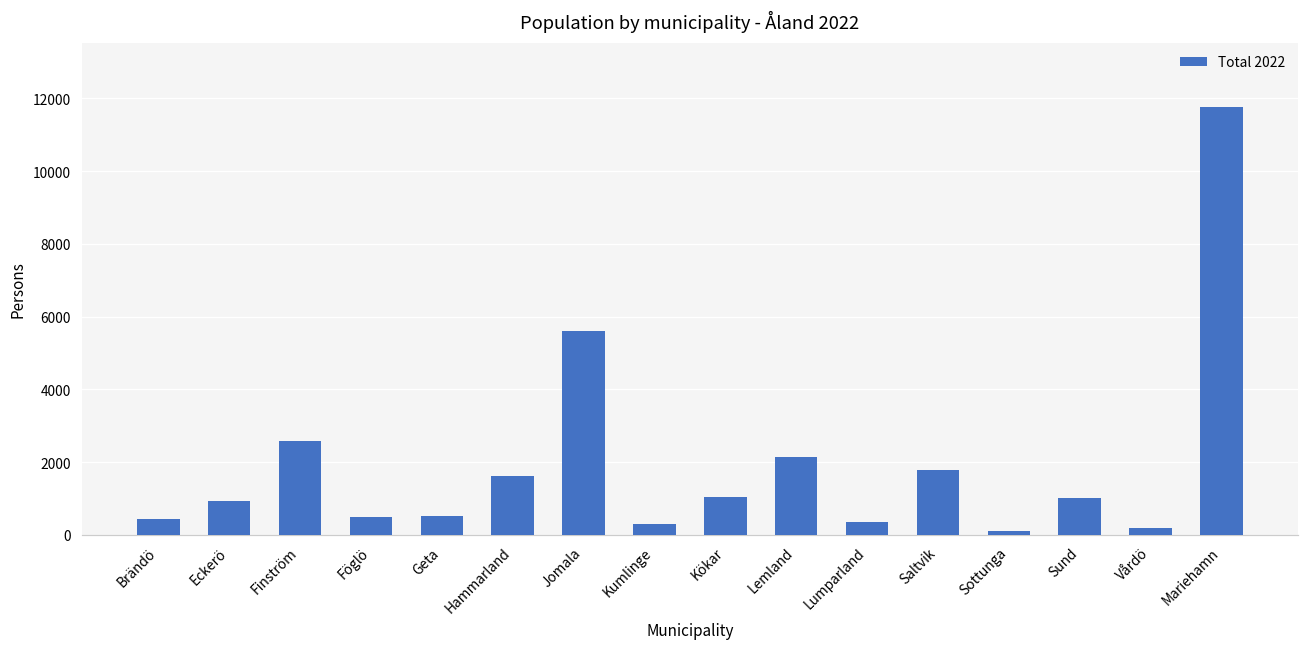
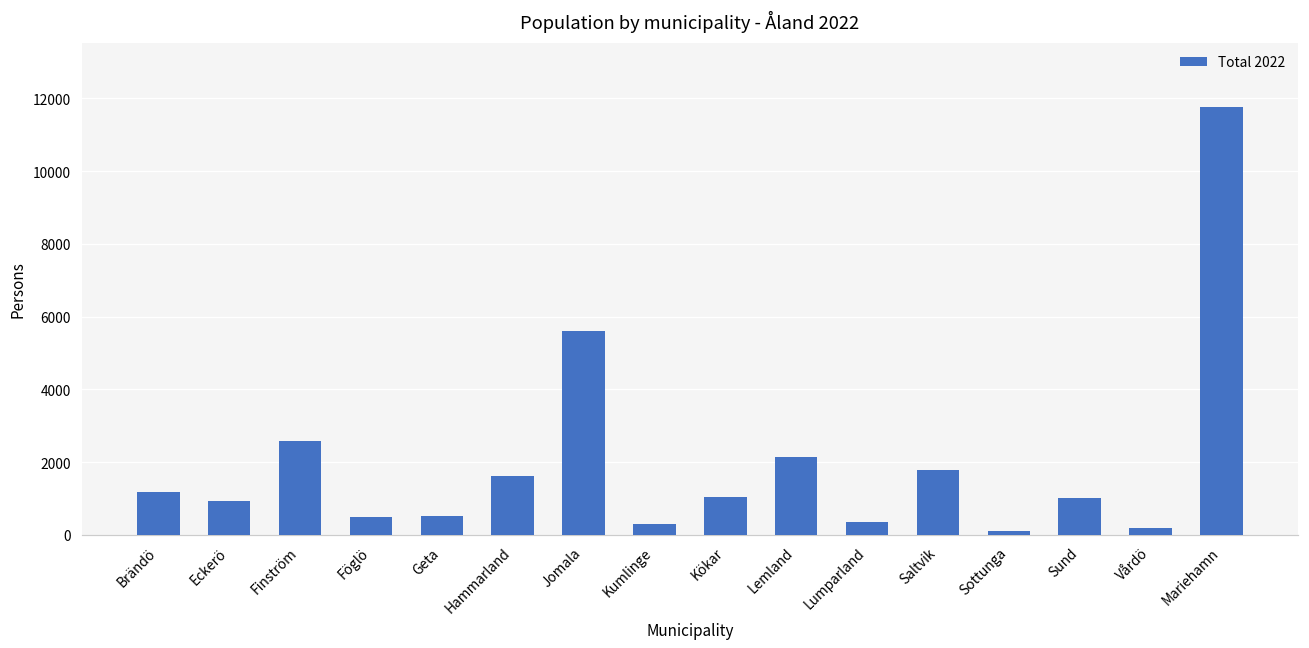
Brändö: 500 -> 1200
